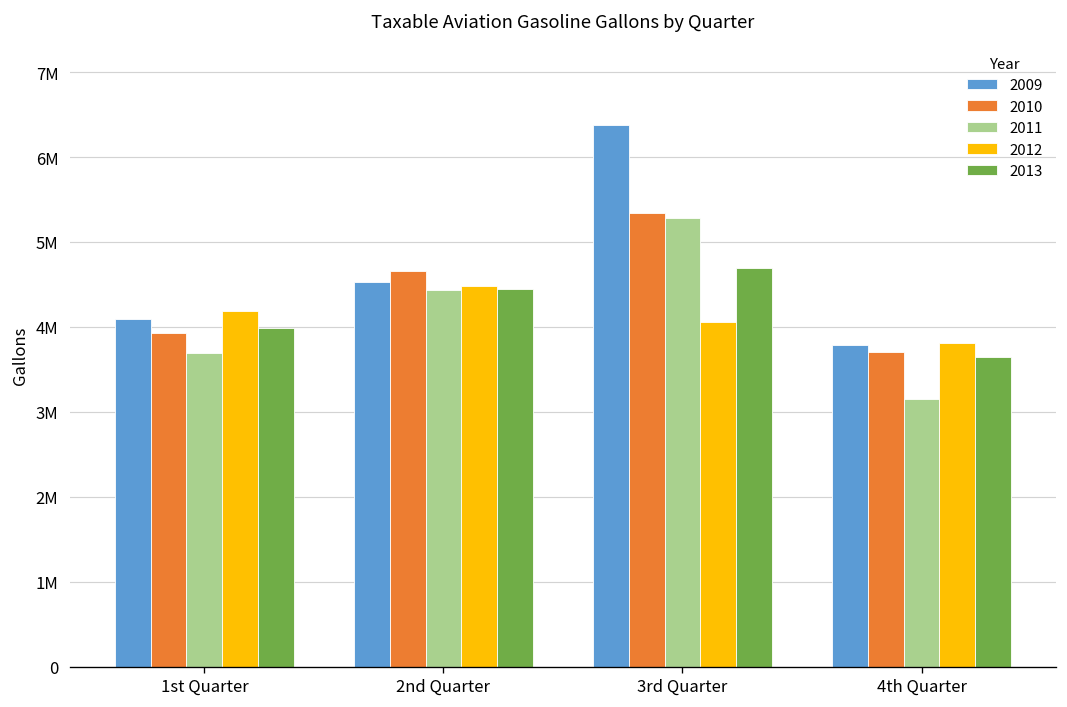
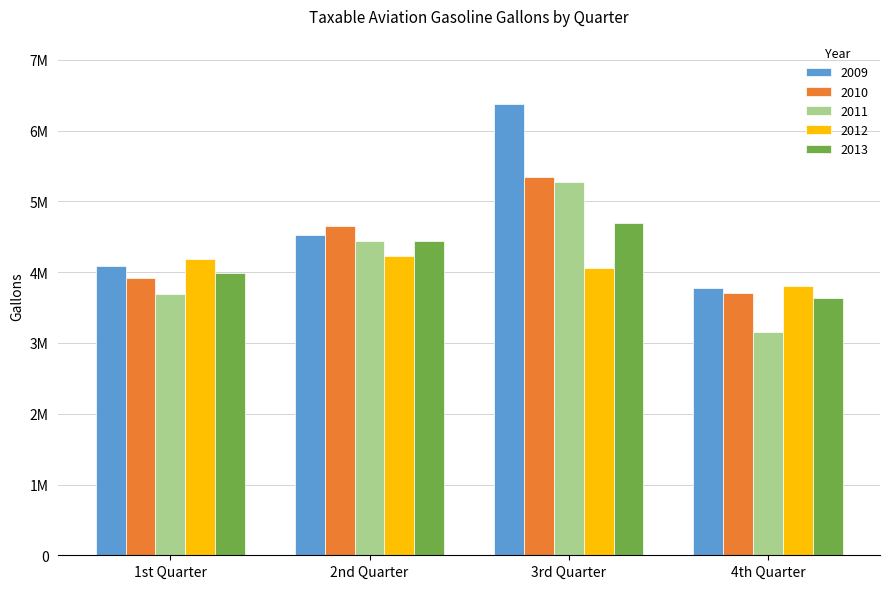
2012, 2nd Quarter: 4500000 -> 4200000
